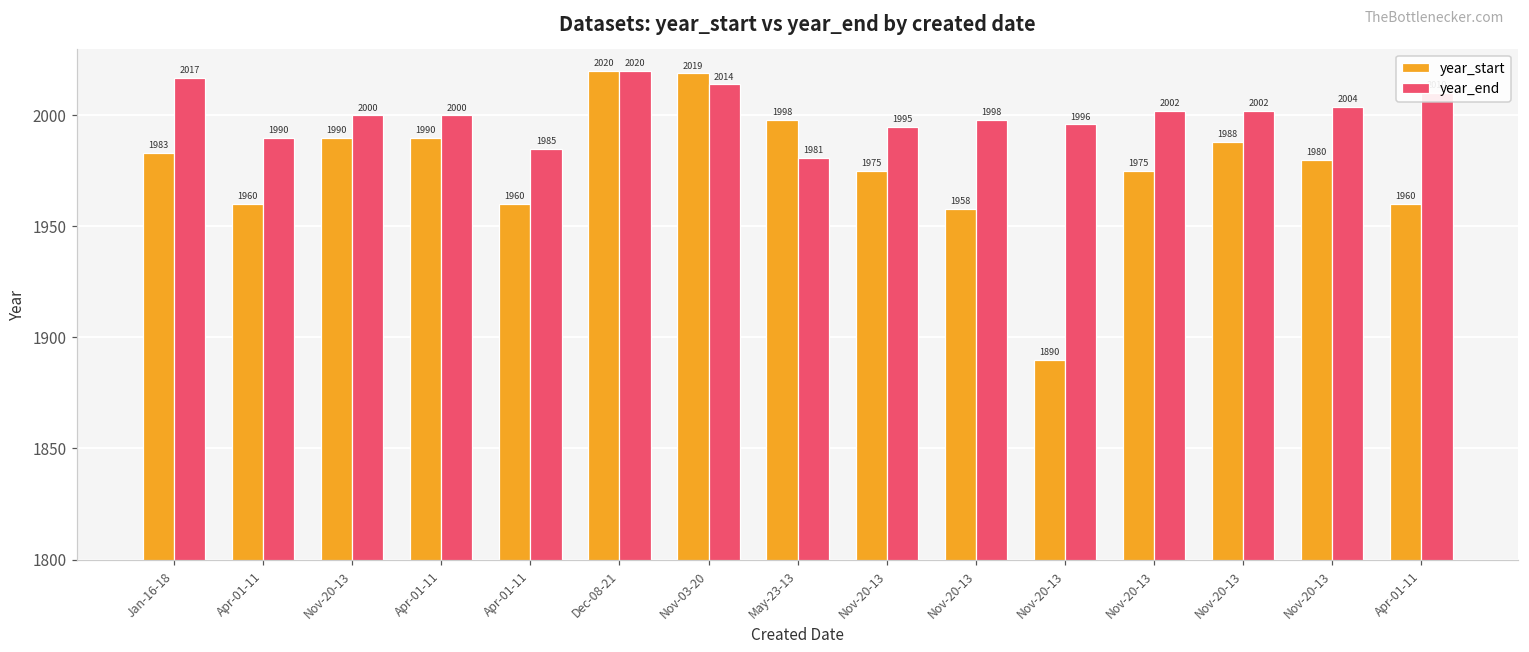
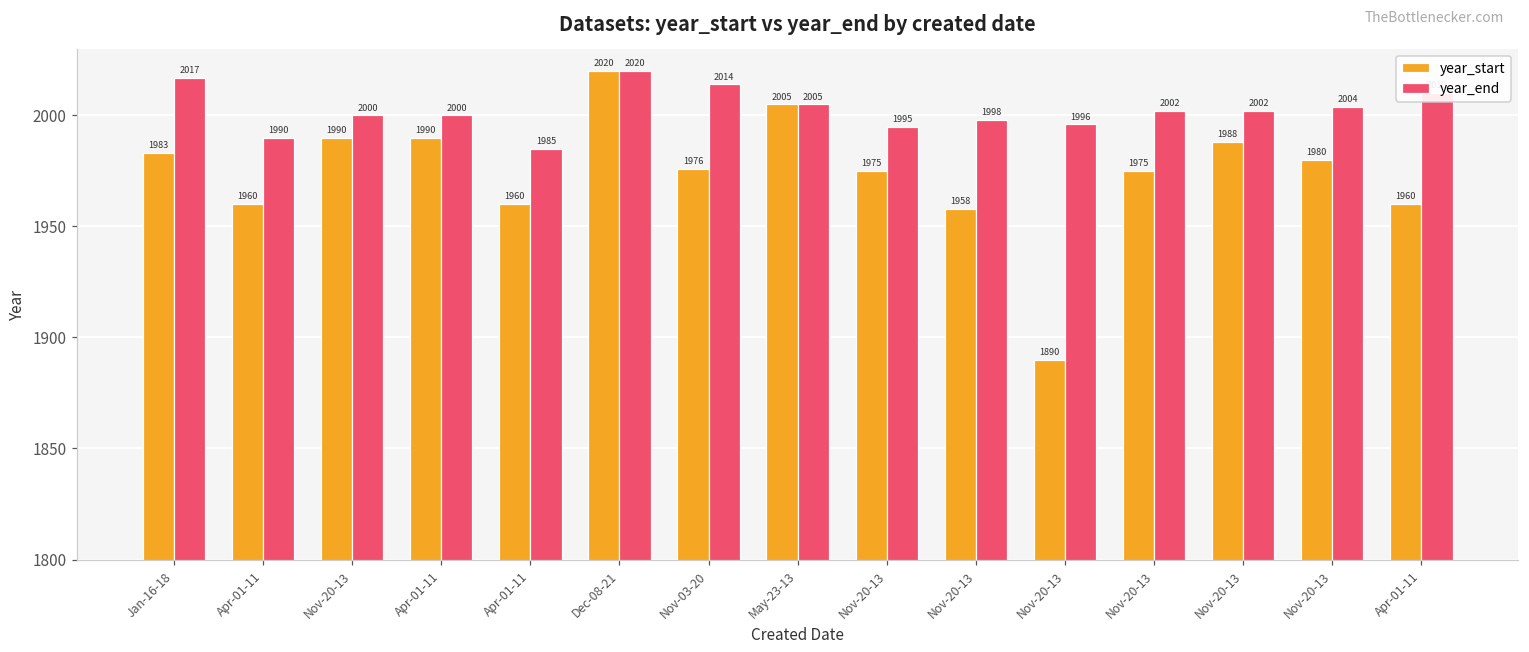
year_start, Nov-03-20: 2019 -> 1976
year_start, May-23-13: 1998 -> 2005
year_end, May-23-13: 1981 -> 2005
